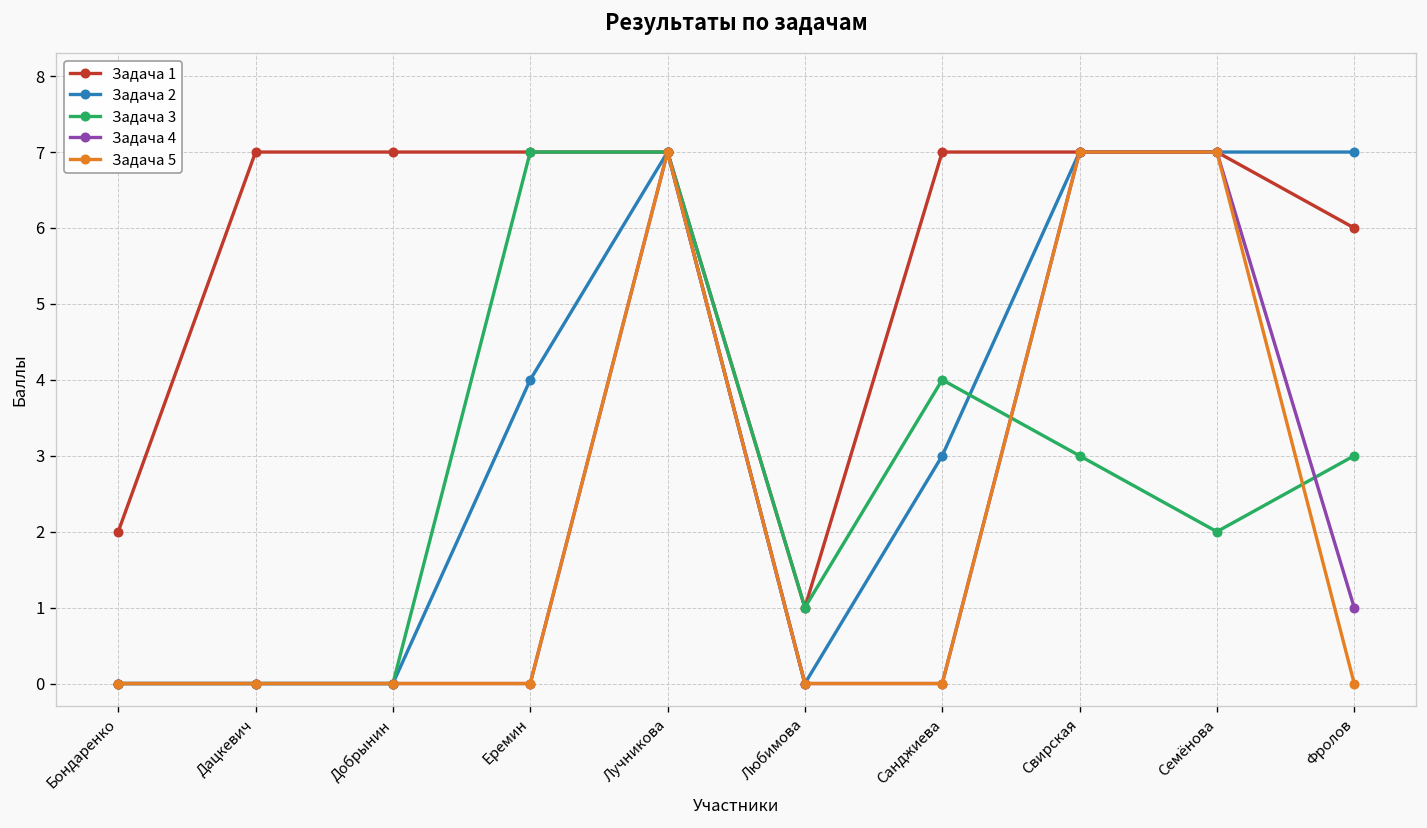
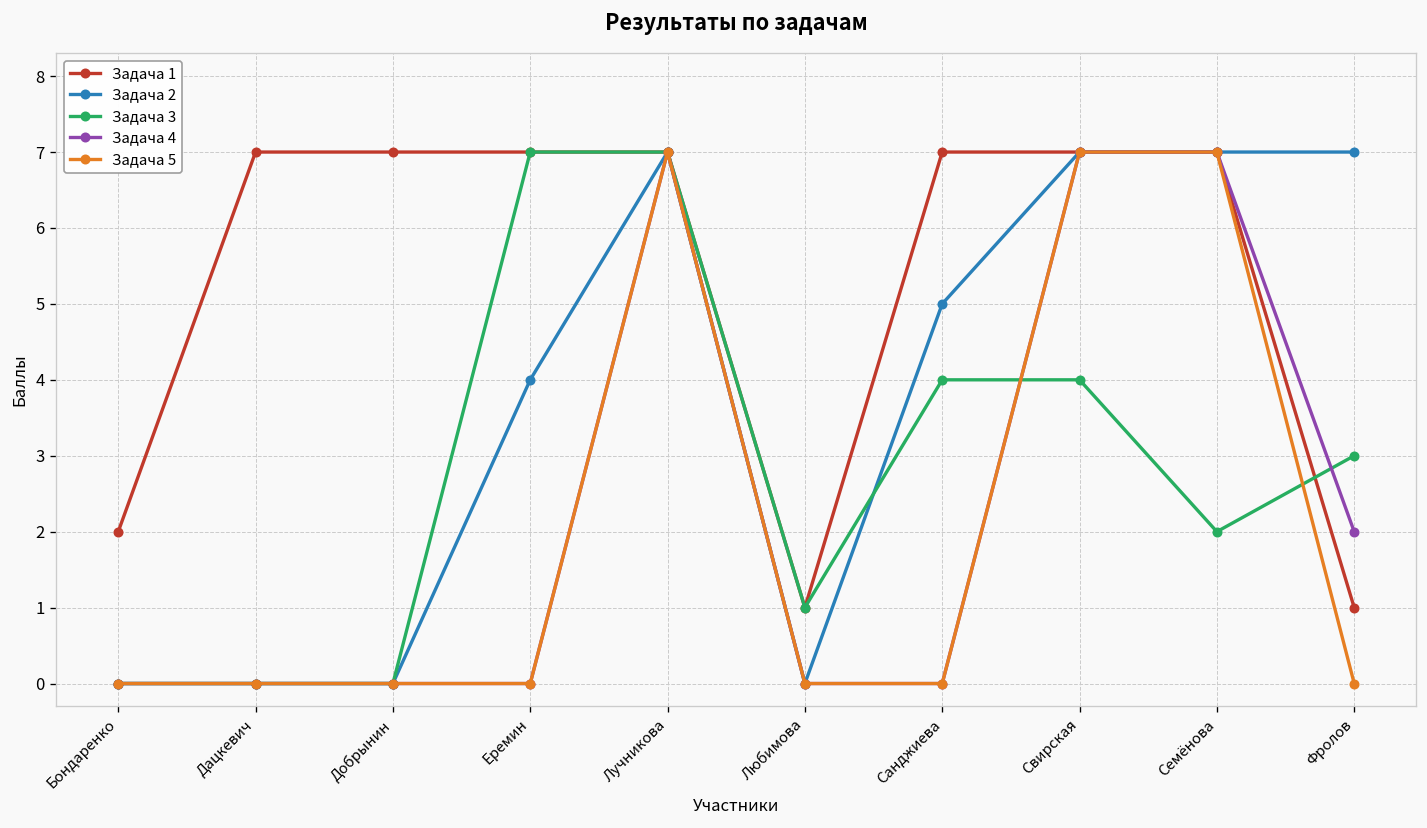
Задача 2, Санджиева: 3 -> 5
Задача 3, Свирская: 3 -> 4
Задача 1, Фролов: 6 -> 1
Задача 4, Фролов: 1 -> 2
